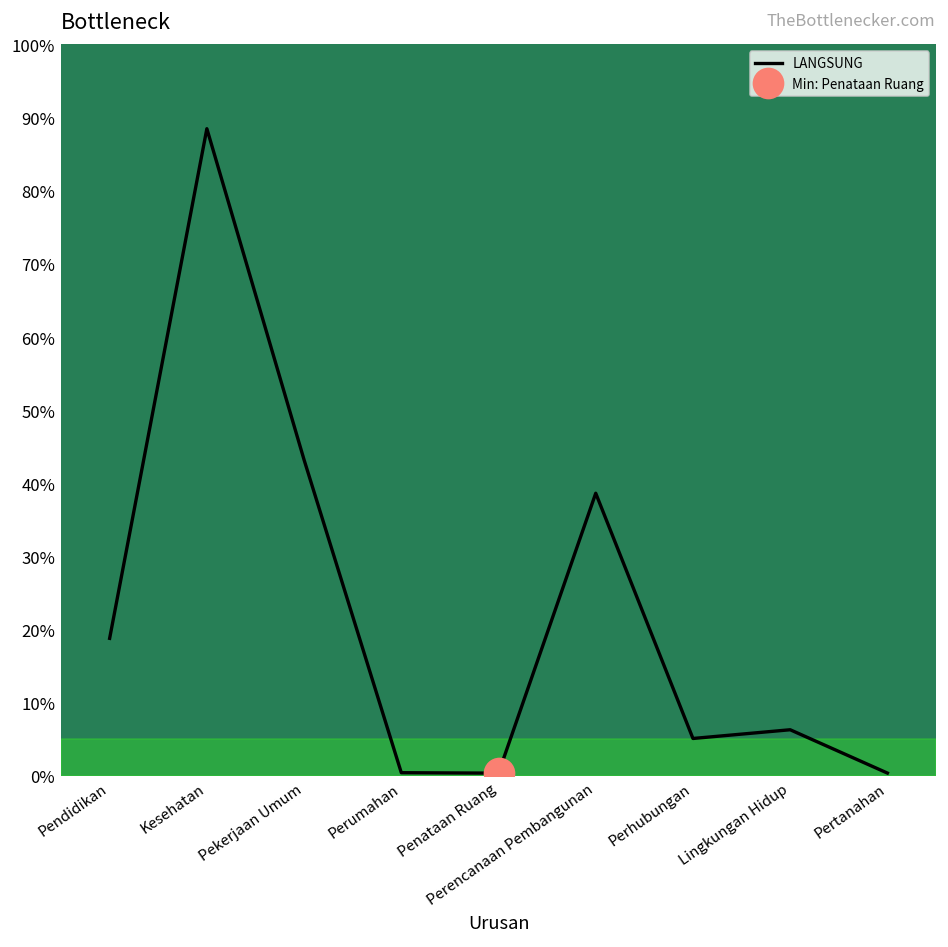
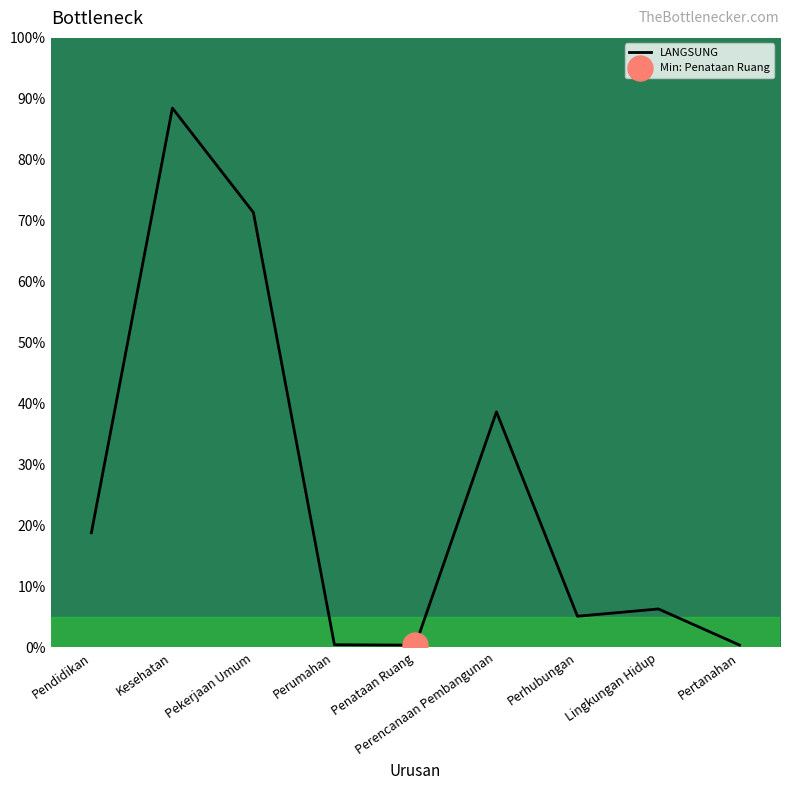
LANGSUNG, Pekerjaan Umum: 43% -> 71%
